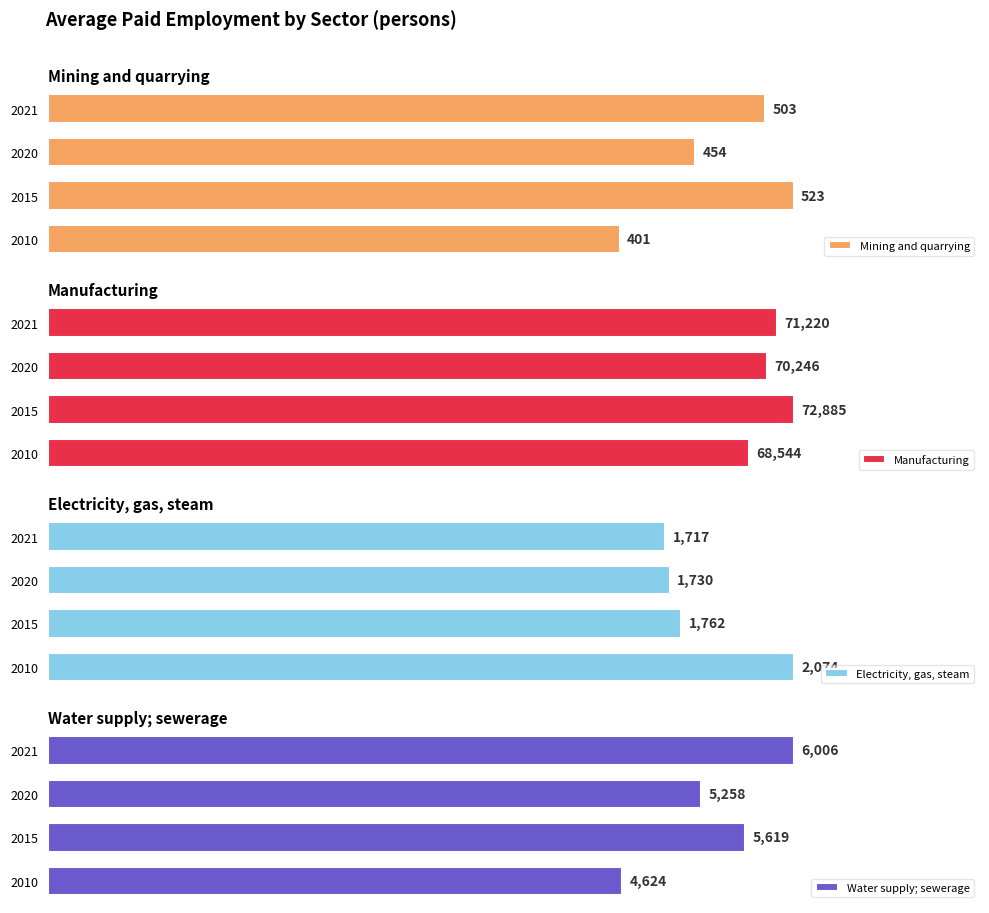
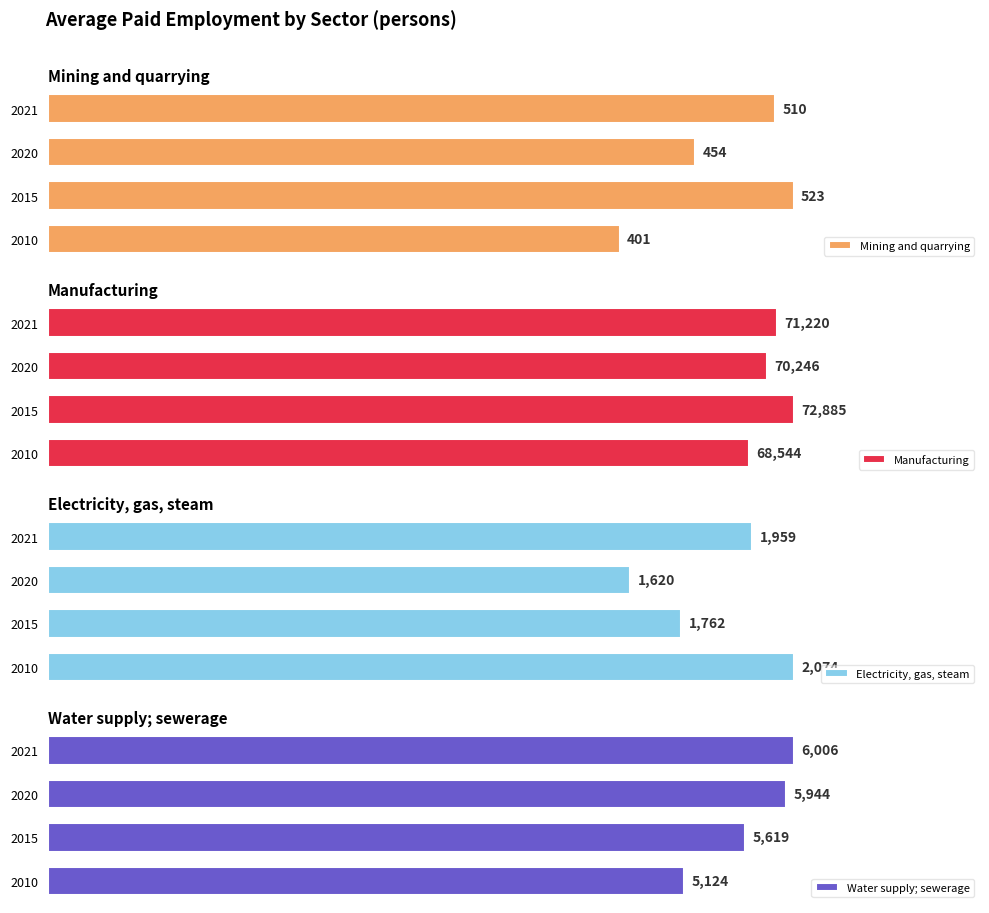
Mining and quarrying, 2021: 503 -> 510
Electricity, gas, steam, 2021: 1,717 -> 1,959
Electricity, gas, steam, 2020: 1,730 -> 1,620
Water supply; sewerage, 2020: 5,258 -> 5,944
Water supply; sewerage, 2010: 4,624 -> 5,124
